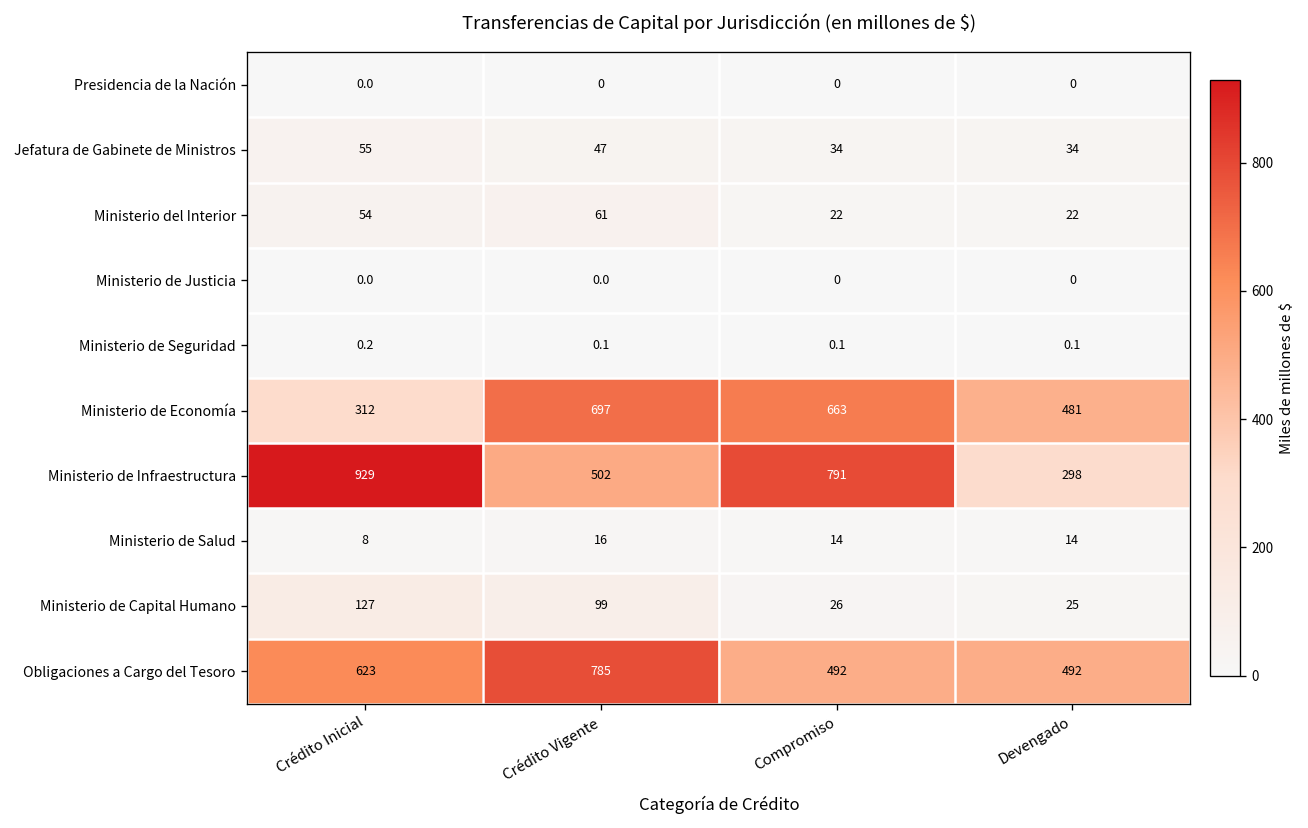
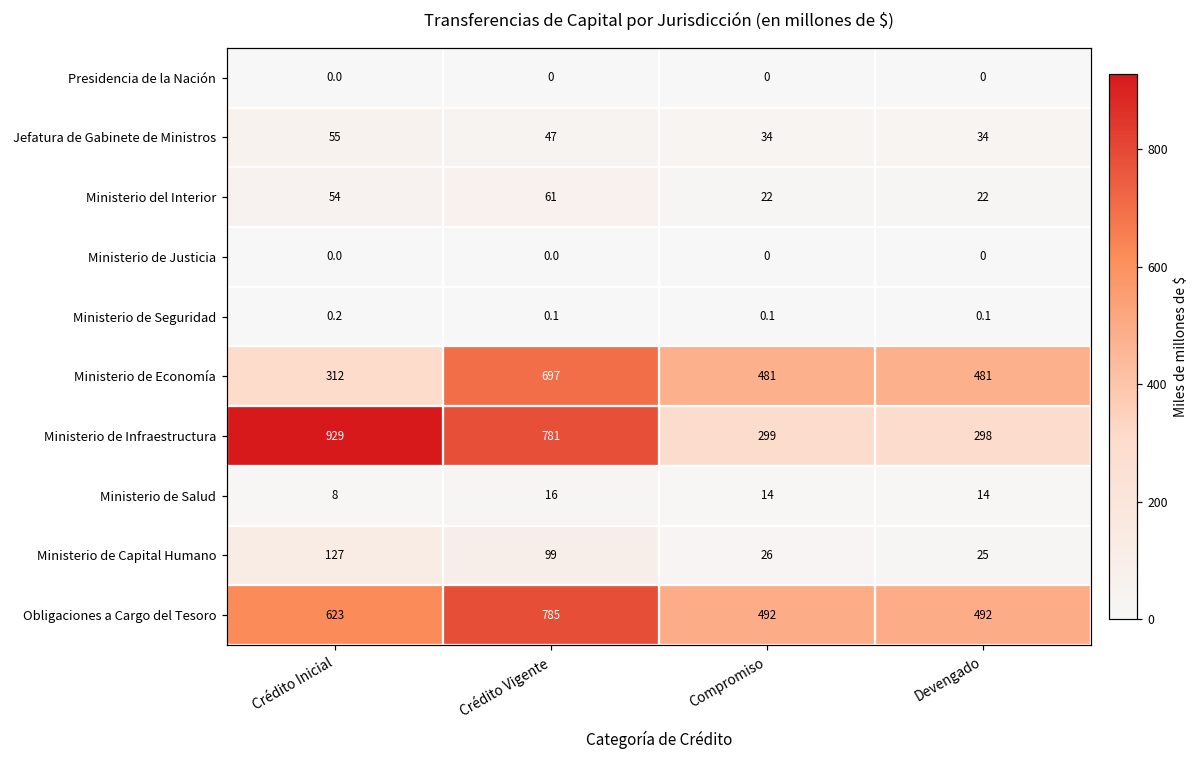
Ministerio de Economía, Compromiso: 663 -> 481
Ministerio de Infraestructura, Crédito Vigente: 502 -> 781
Ministerio de Infraestructura, Compromiso: 791 -> 299
